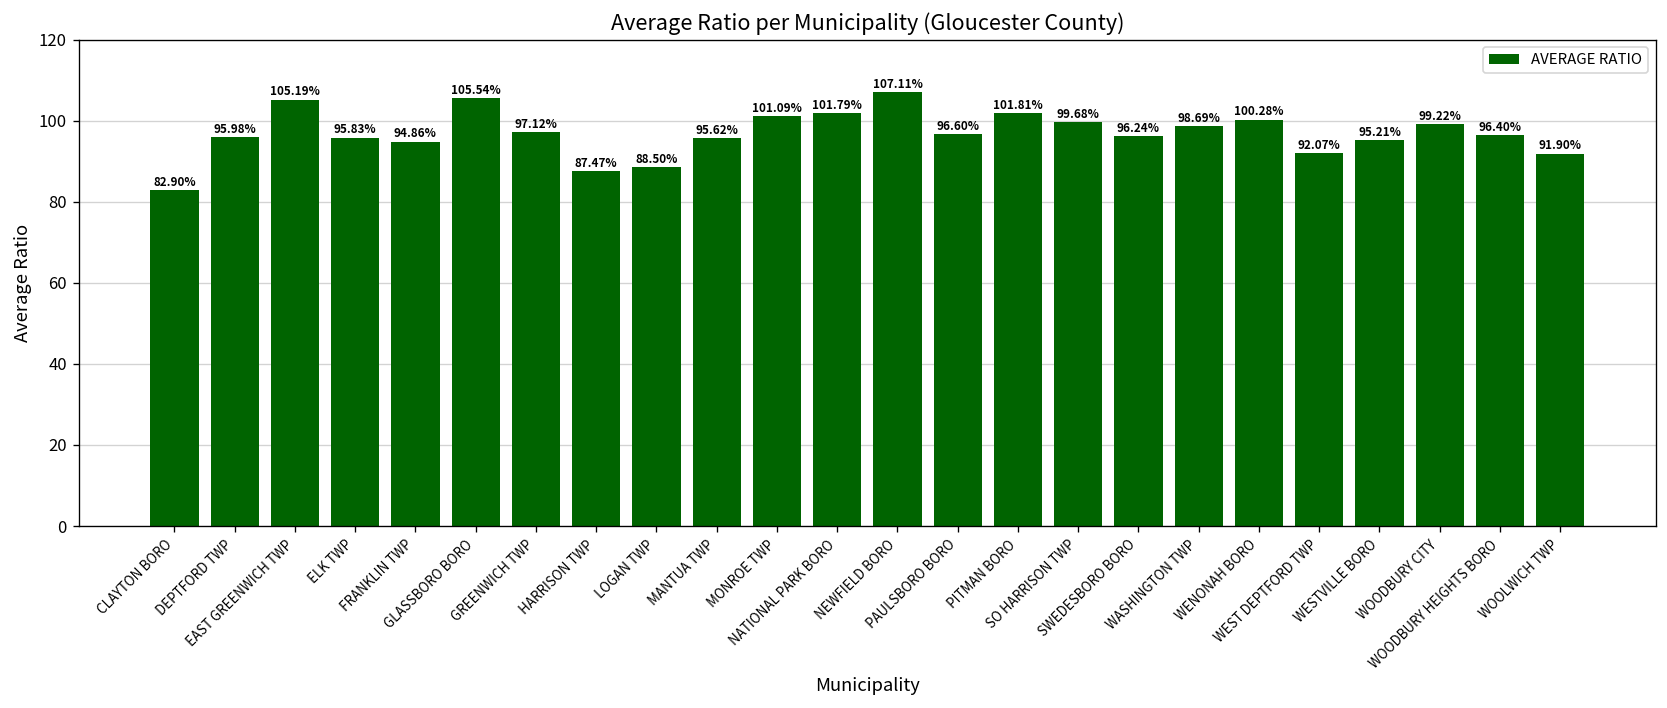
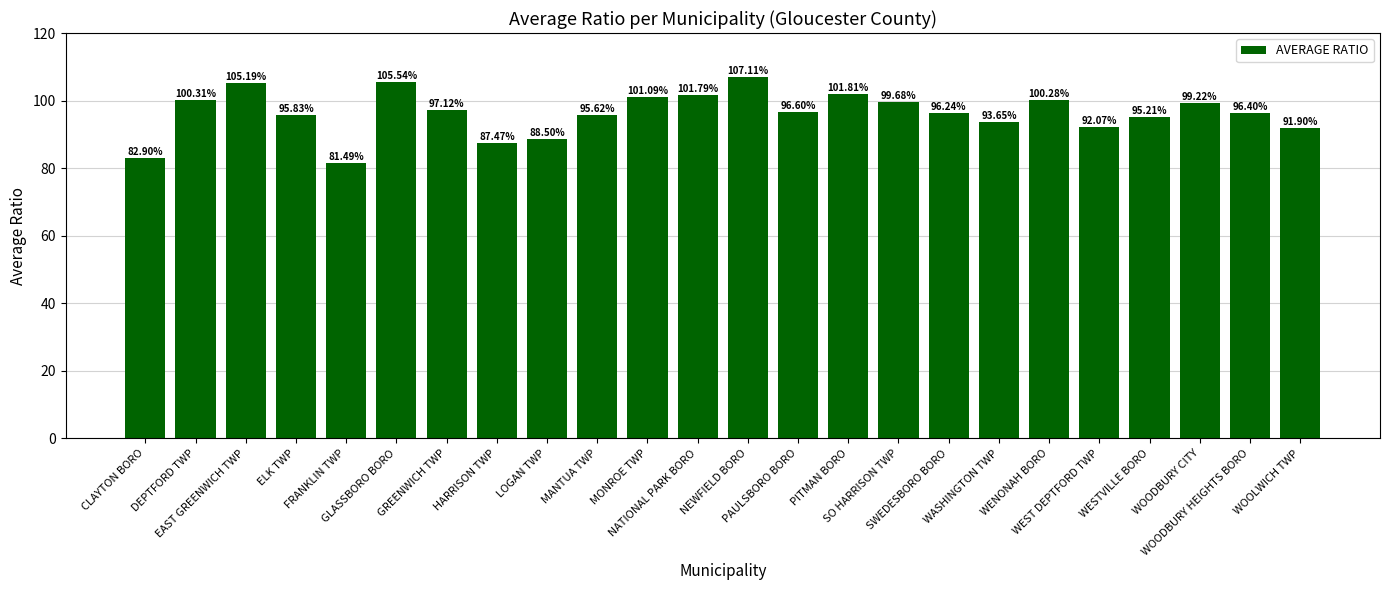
DEPTFORD TWP: 95.98% -> 100.31%
FRANKLIN TWP: 94.86% -> 81.49%
WASHINGTON TWP: 98.69% -> 93.65%
